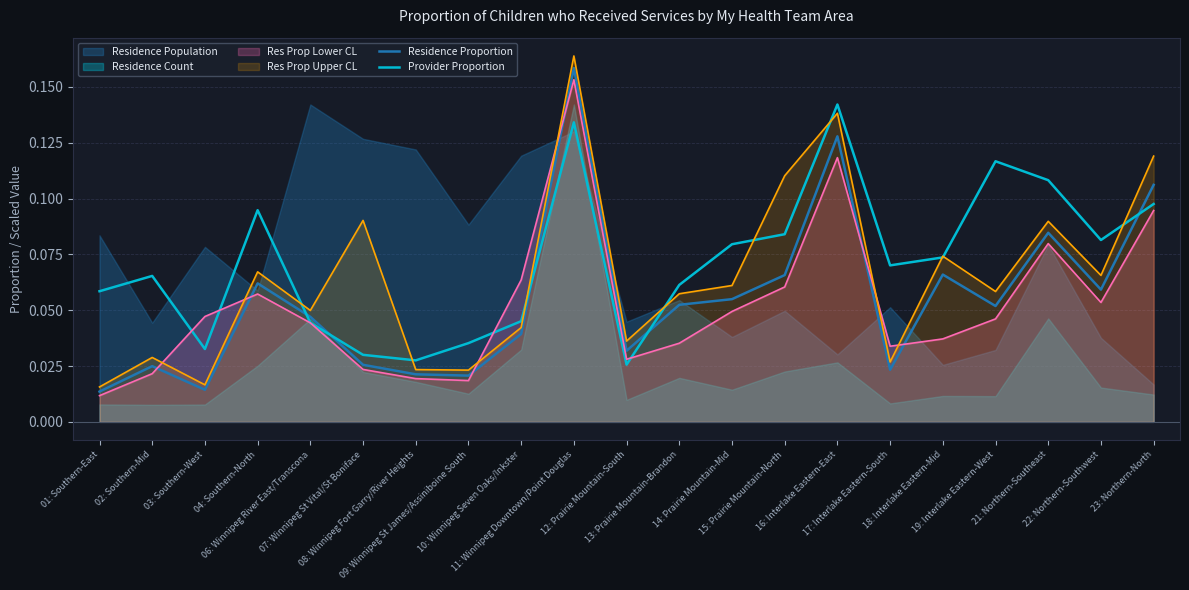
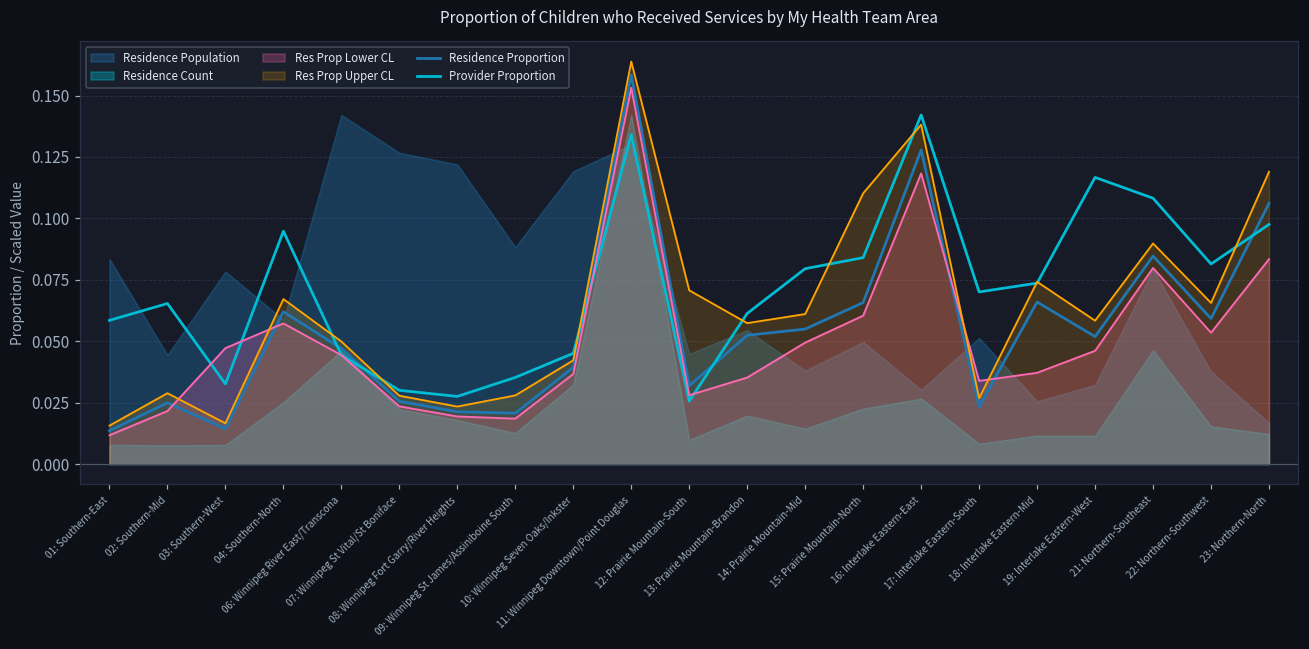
Res Prop Upper CL, 07: Winnipeg St Vital/St Boniface: 0.090 -> 0.028
Res Prop Upper CL, 09: Winnipeg St James/Assiniboine South: 0.023 -> 0.028
Res Prop Lower CL, 10: Winnipeg Seven Oaks/Inkster: 0.064 -> 0.037
Res Prop Upper CL, 12: Prairie Mountain-South: 0.036 -> 0.071
Res Prop Lower CL, 23: Northern-North: 0.095 -> 0.083
